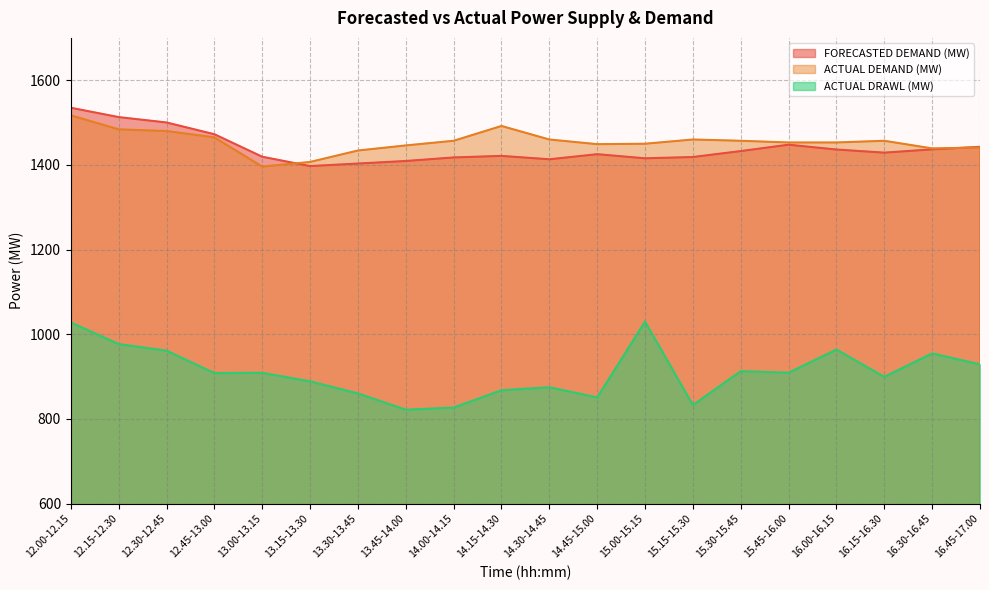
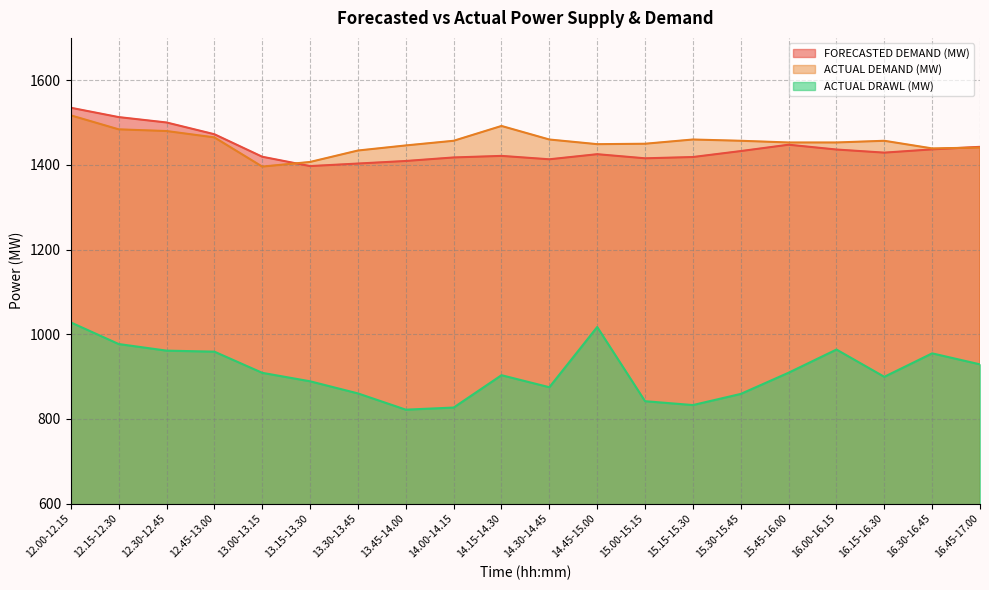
ACTUAL DRAWL (MW), 12.45-13.00: 910 -> 960
ACTUAL DRAWL (MW), 14.15-14.30: 870 -> 900
ACTUAL DRAWL (MW), 14.45-15.00: 850 -> 1020
ACTUAL DRAWL (MW), 15.00-15.15: 1030 -> 840
ACTUAL DRAWL (MW), 15.30-15.45: 910 -> 860
